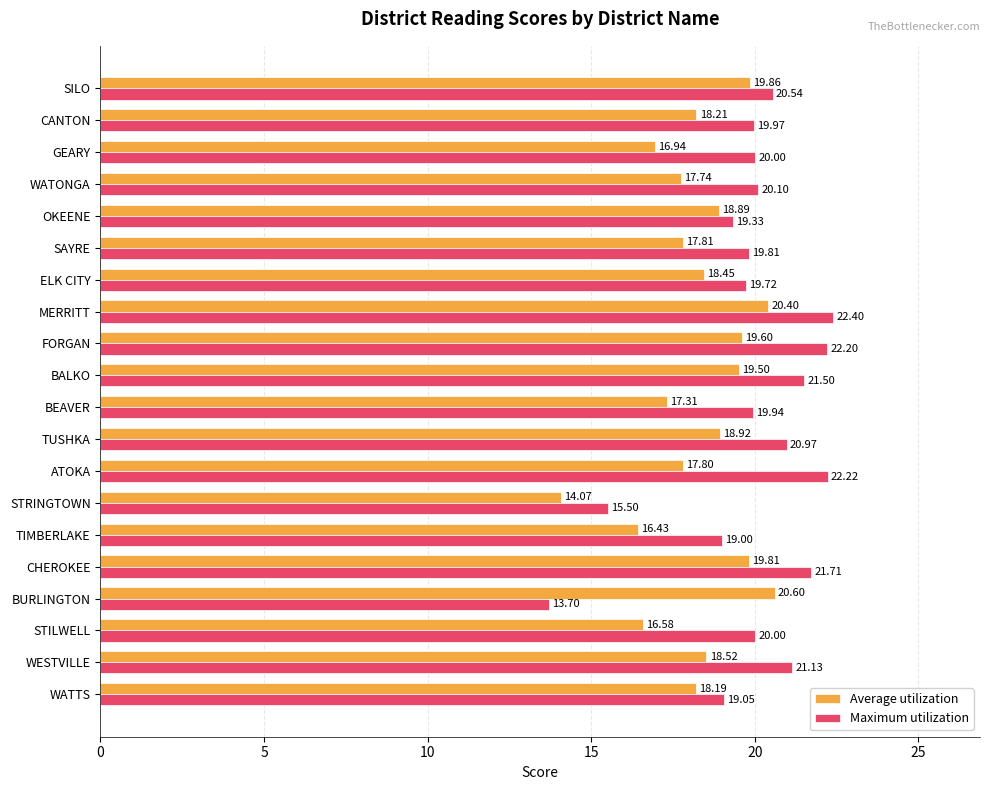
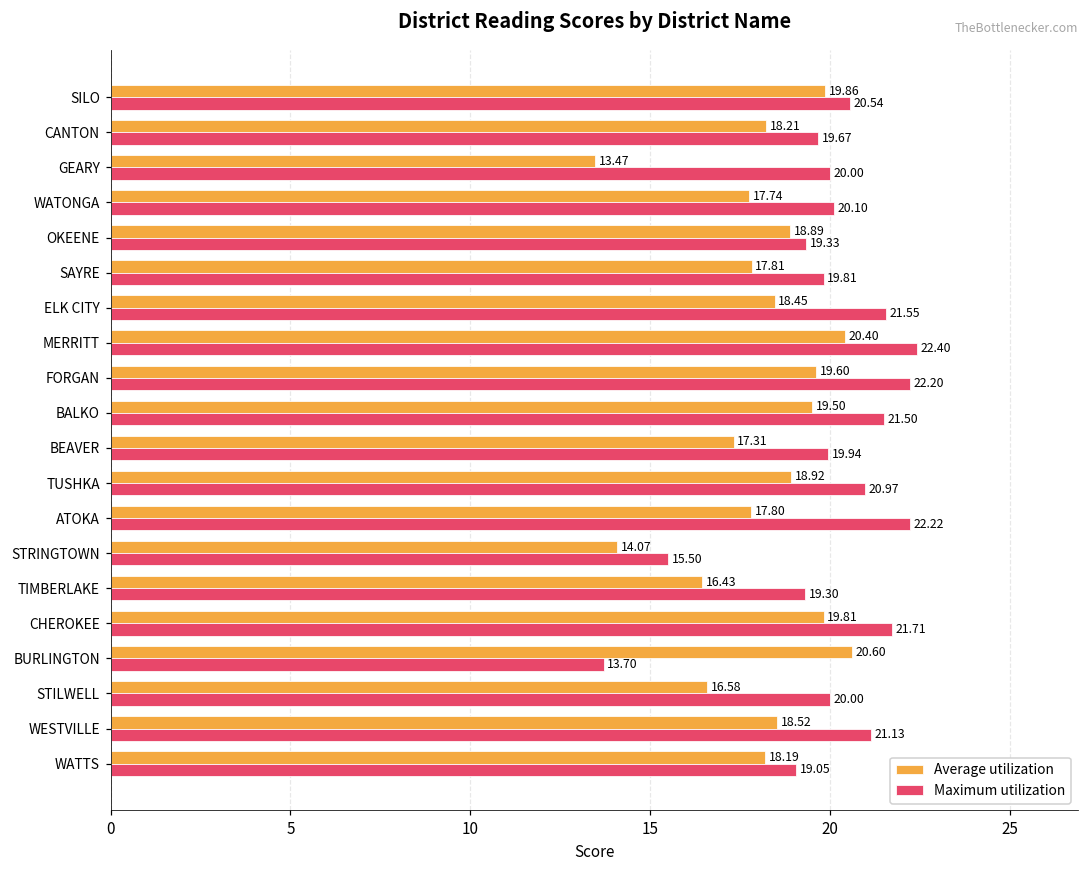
Maximum utilization, CANTON: 19.97 -> 19.67
Average utilization, GEARY: 16.94 -> 13.47
Maximum utilization, ELK CITY: 19.72 -> 21.55
Maximum utilization, TIMBERLAKE: 19.00 -> 19.30
